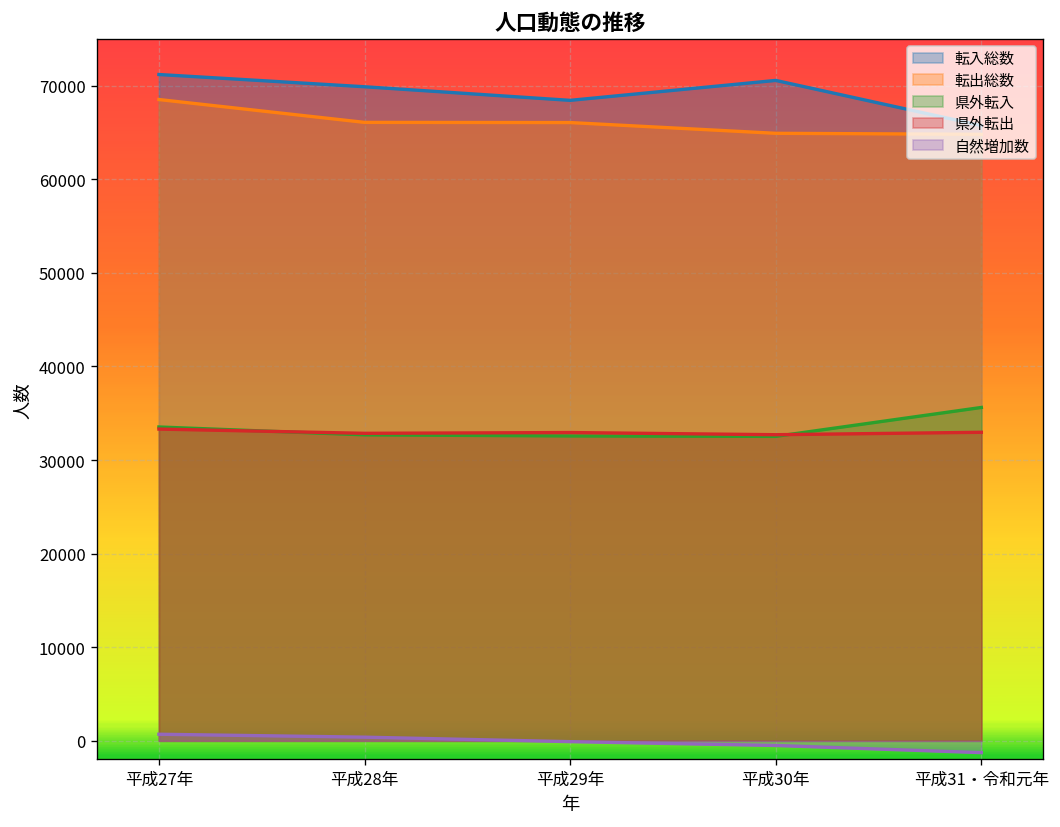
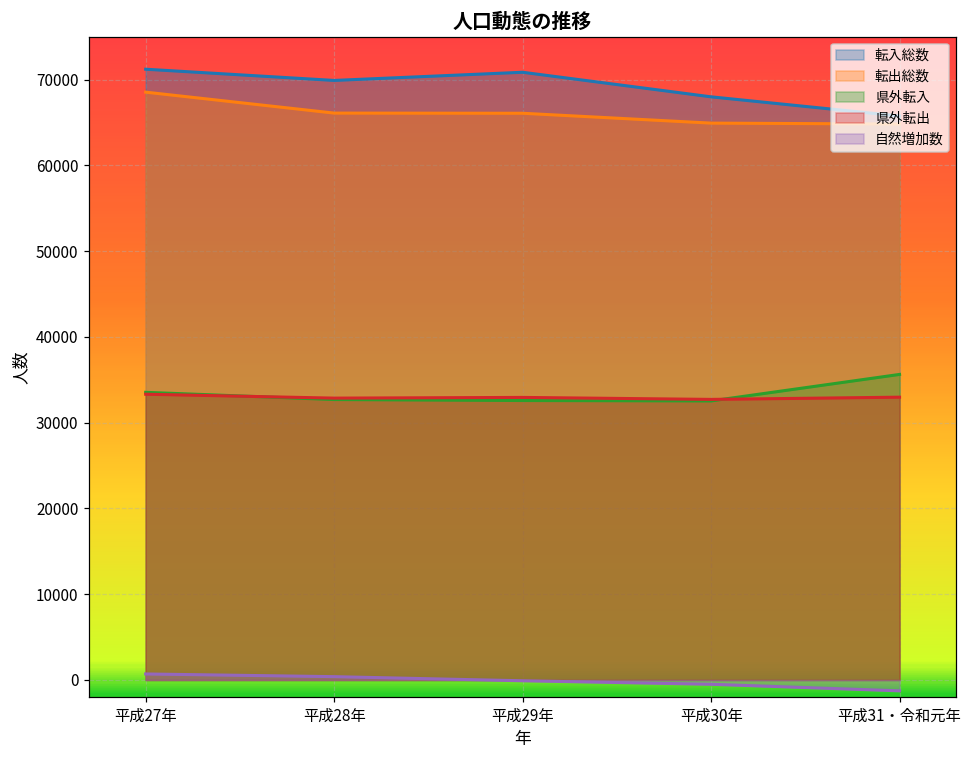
転入総数, 平成29年: 68000 -> 71000
転入総数, 平成30年: 71000 -> 68000
